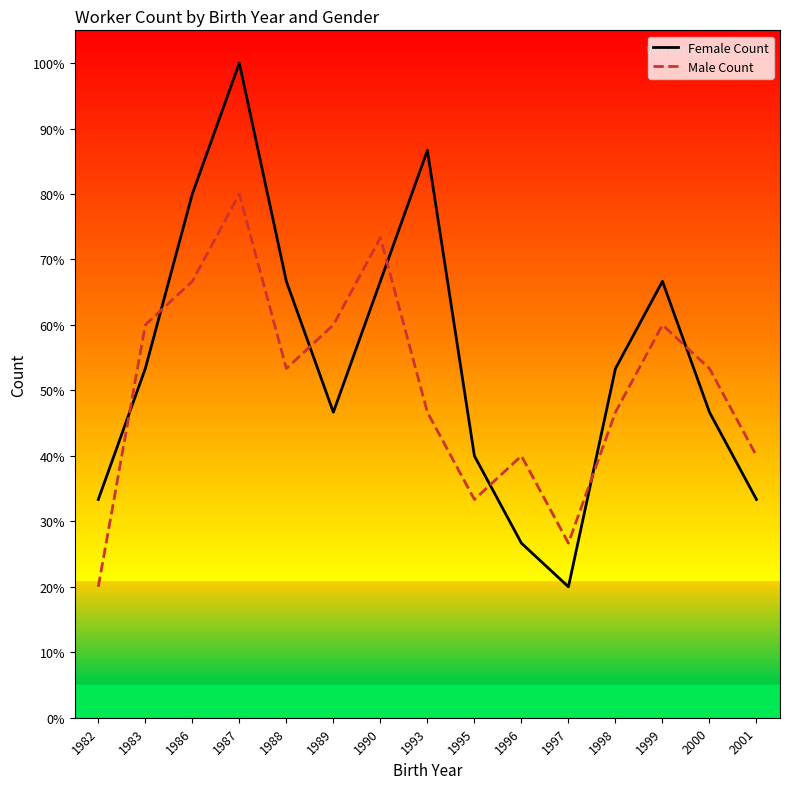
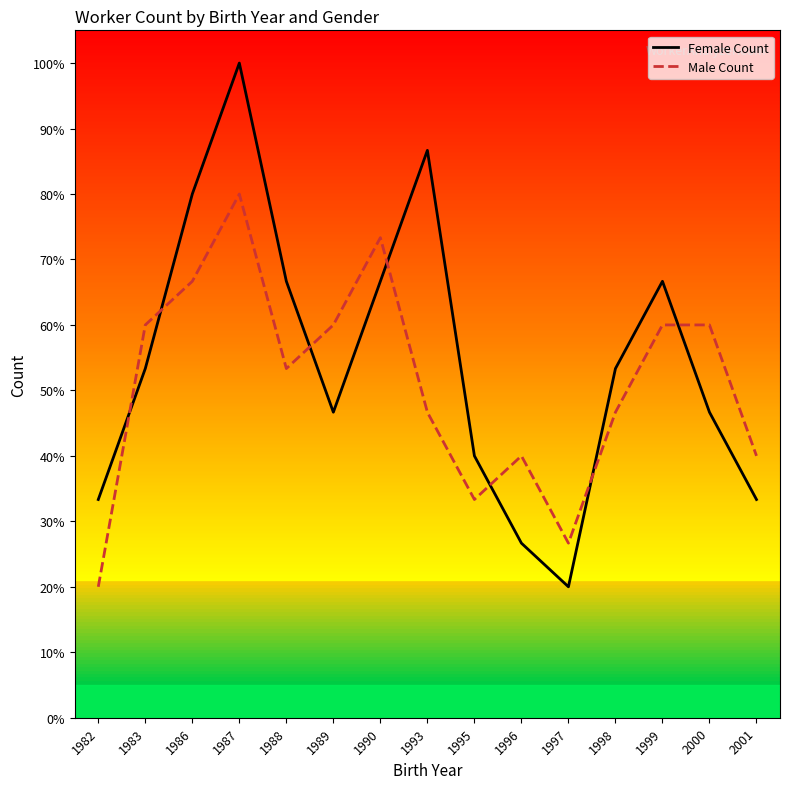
Male Count, 2000: 53% -> 60%
